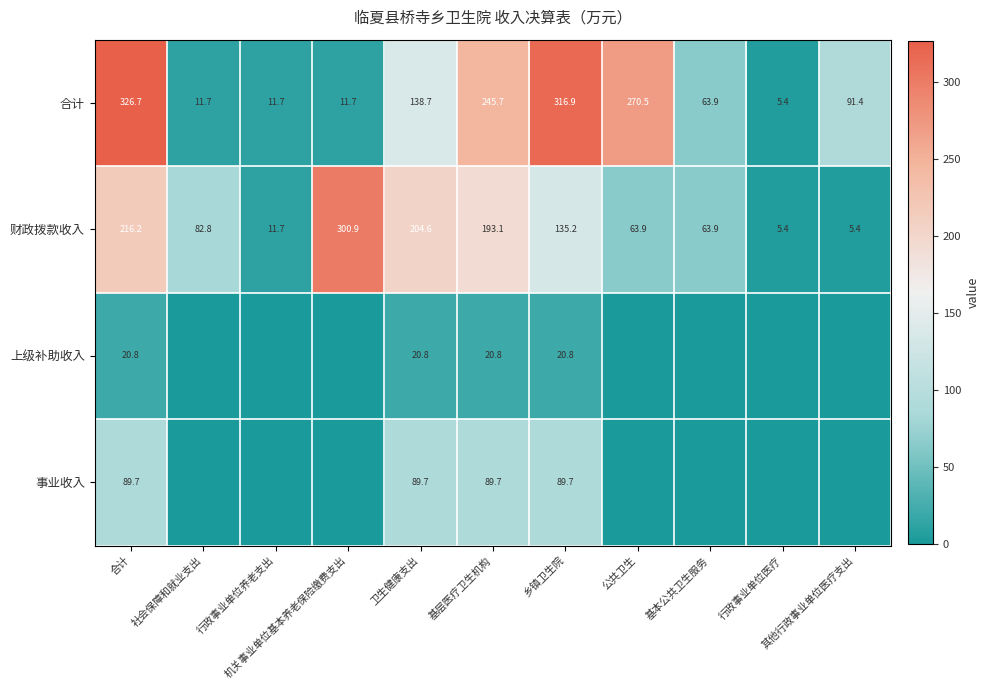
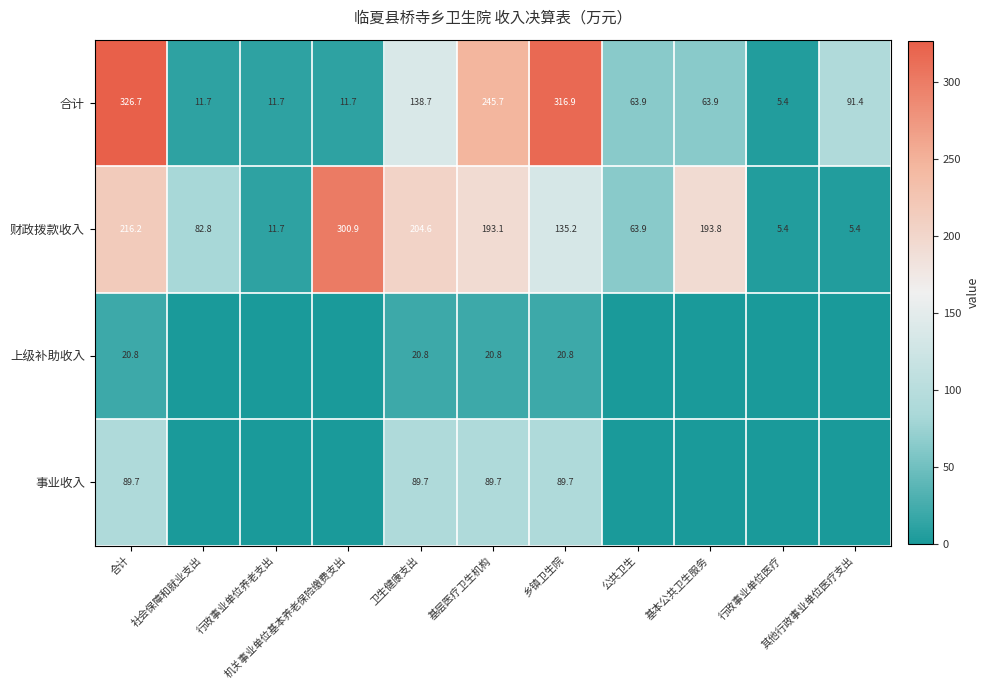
合计, 公共卫生: 270.5 -> 63.9
财政拨款收入, 基本公共卫生服务: 63.9 -> 193.8
